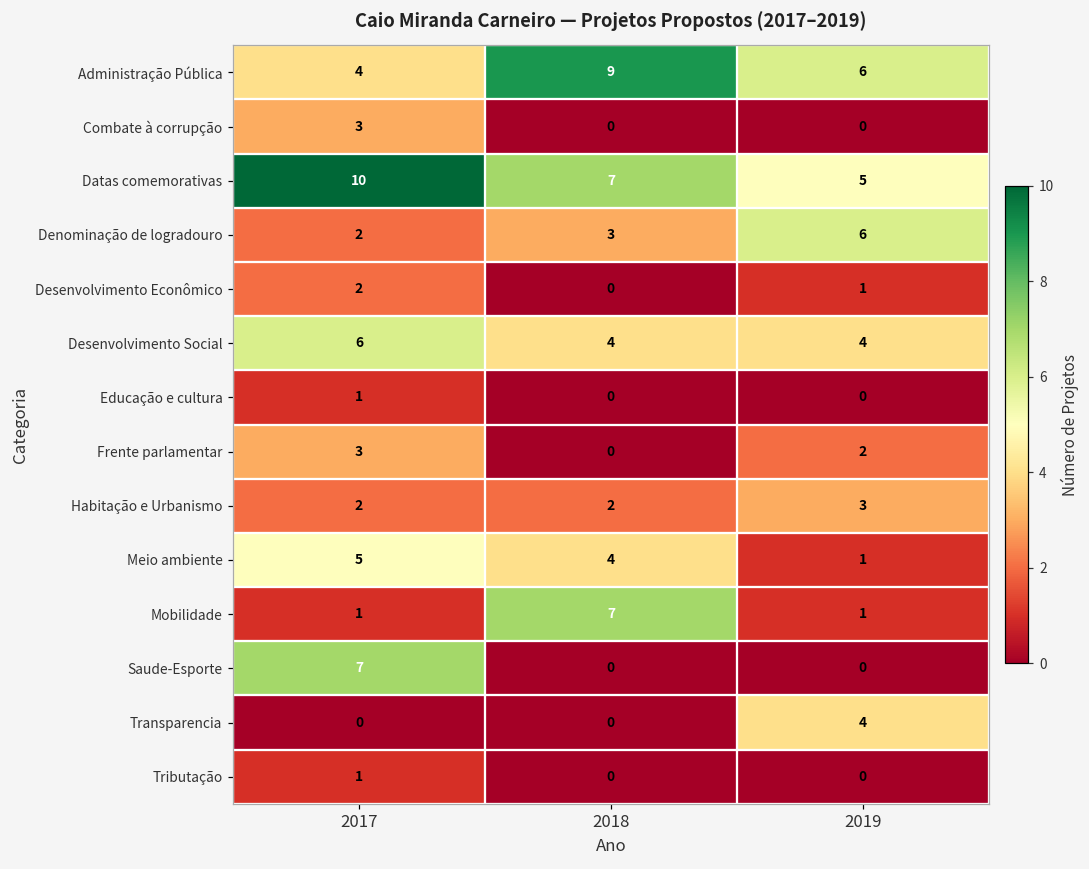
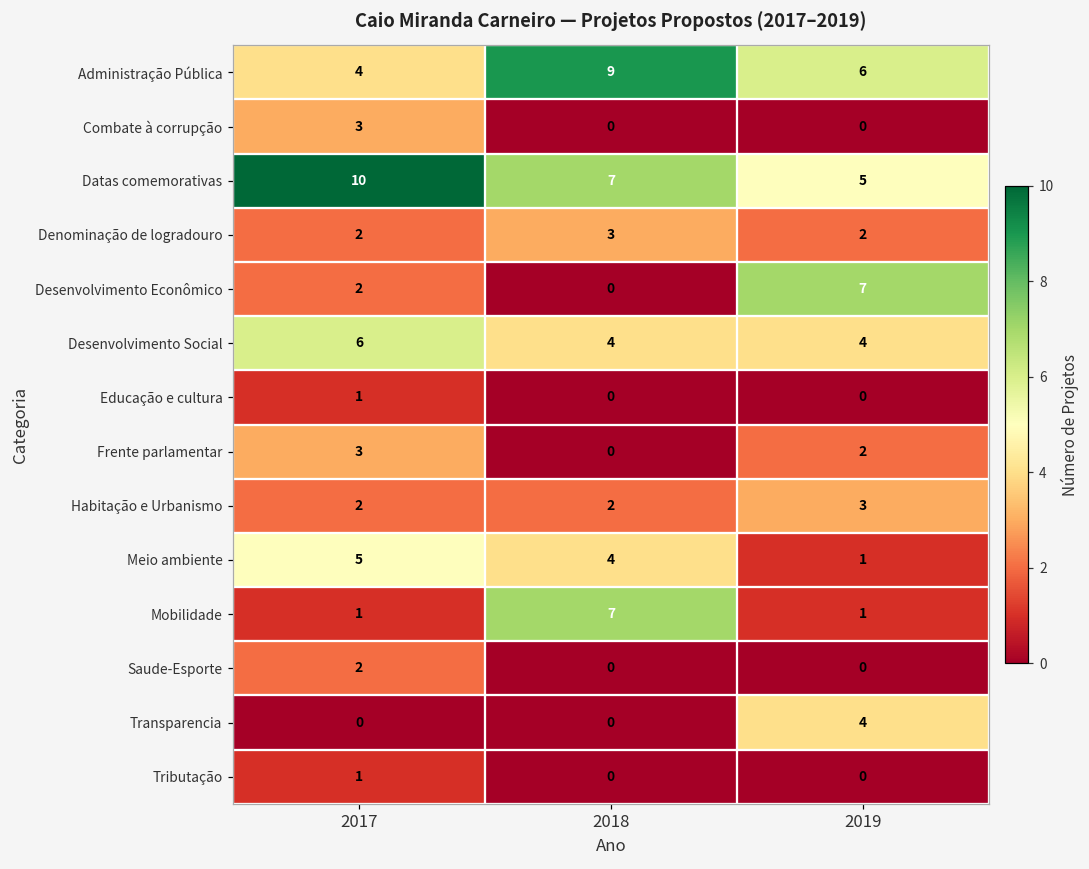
Denominação de logradouro, 2019: 6 -> 2
Desenvolvimento Econômico, 2019: 1 -> 7
Saude-Esporte, 2017: 7 -> 2
